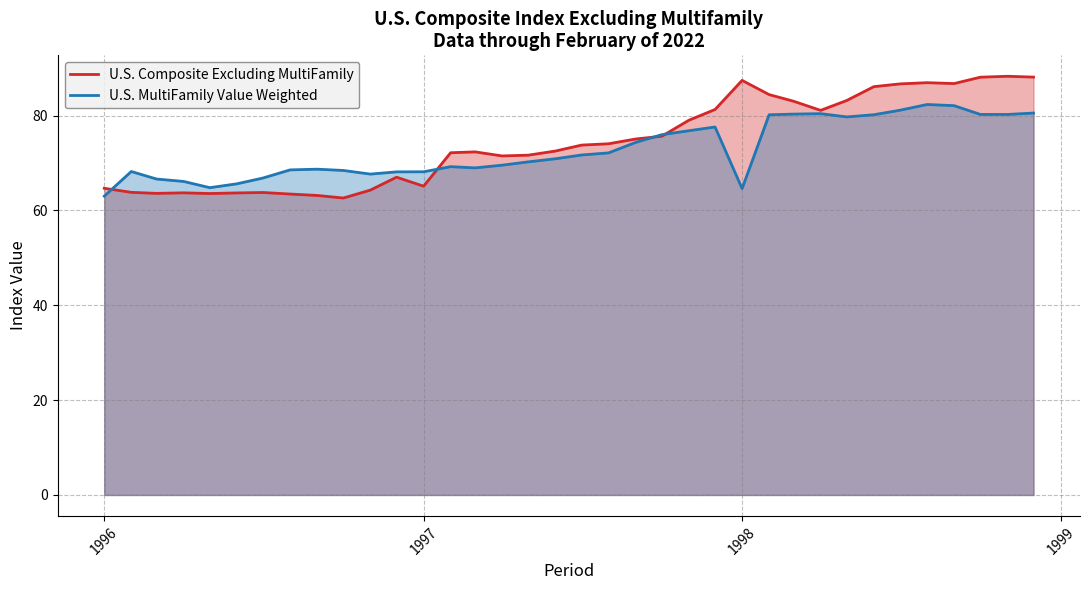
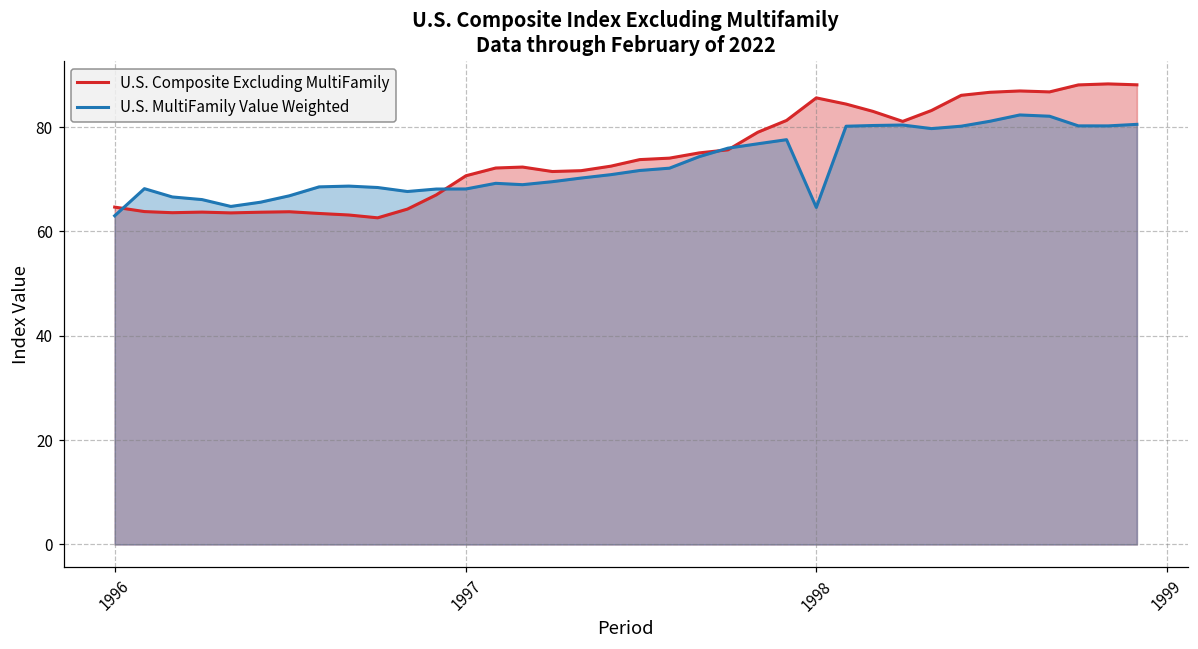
U.S. Composite Excluding MultiFamily, 1997: 65 -> 71
U.S. Composite Excluding MultiFamily, 1998: 87 -> 86
